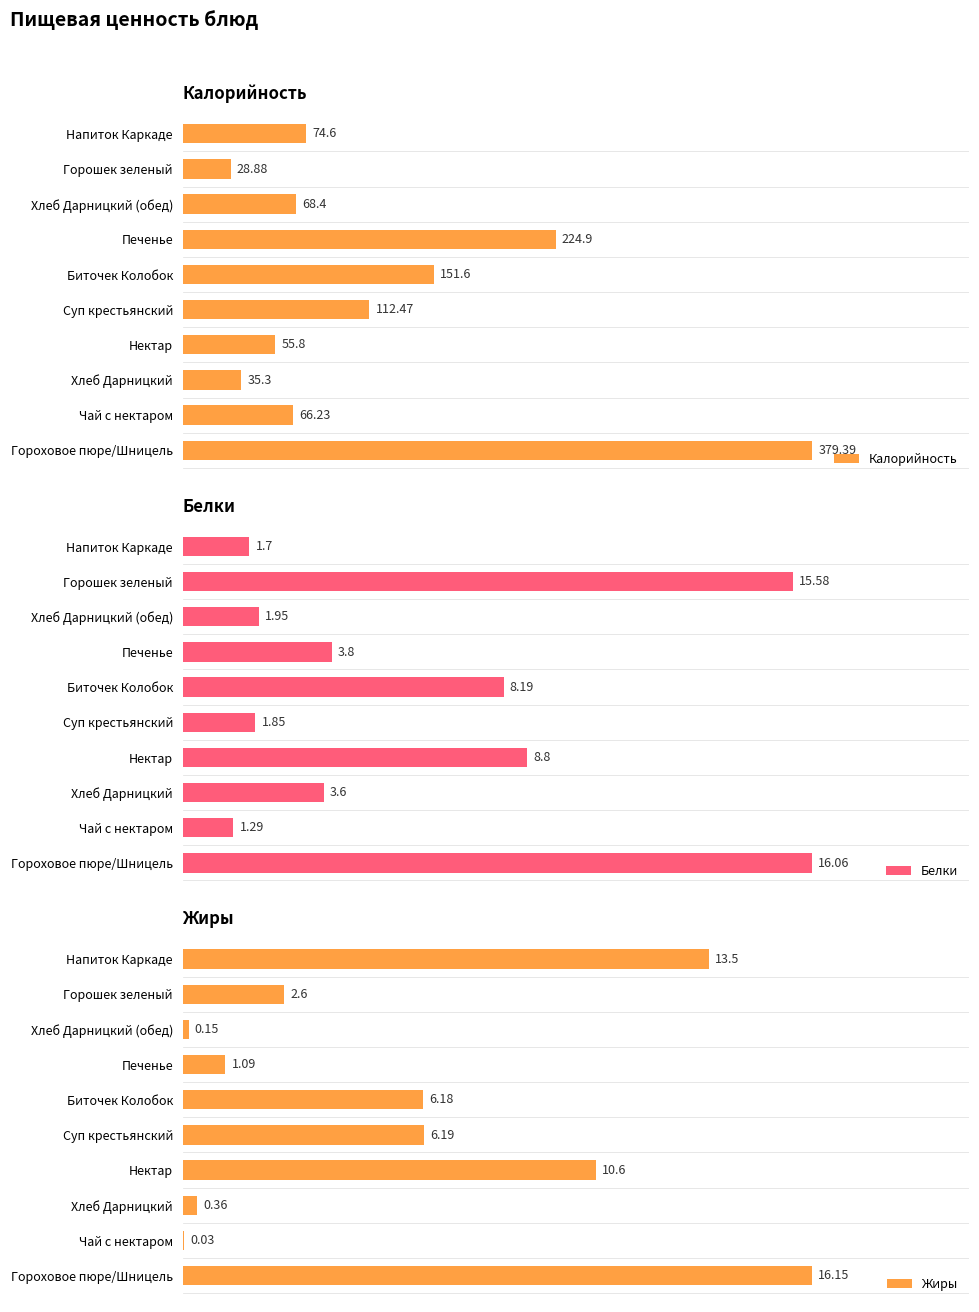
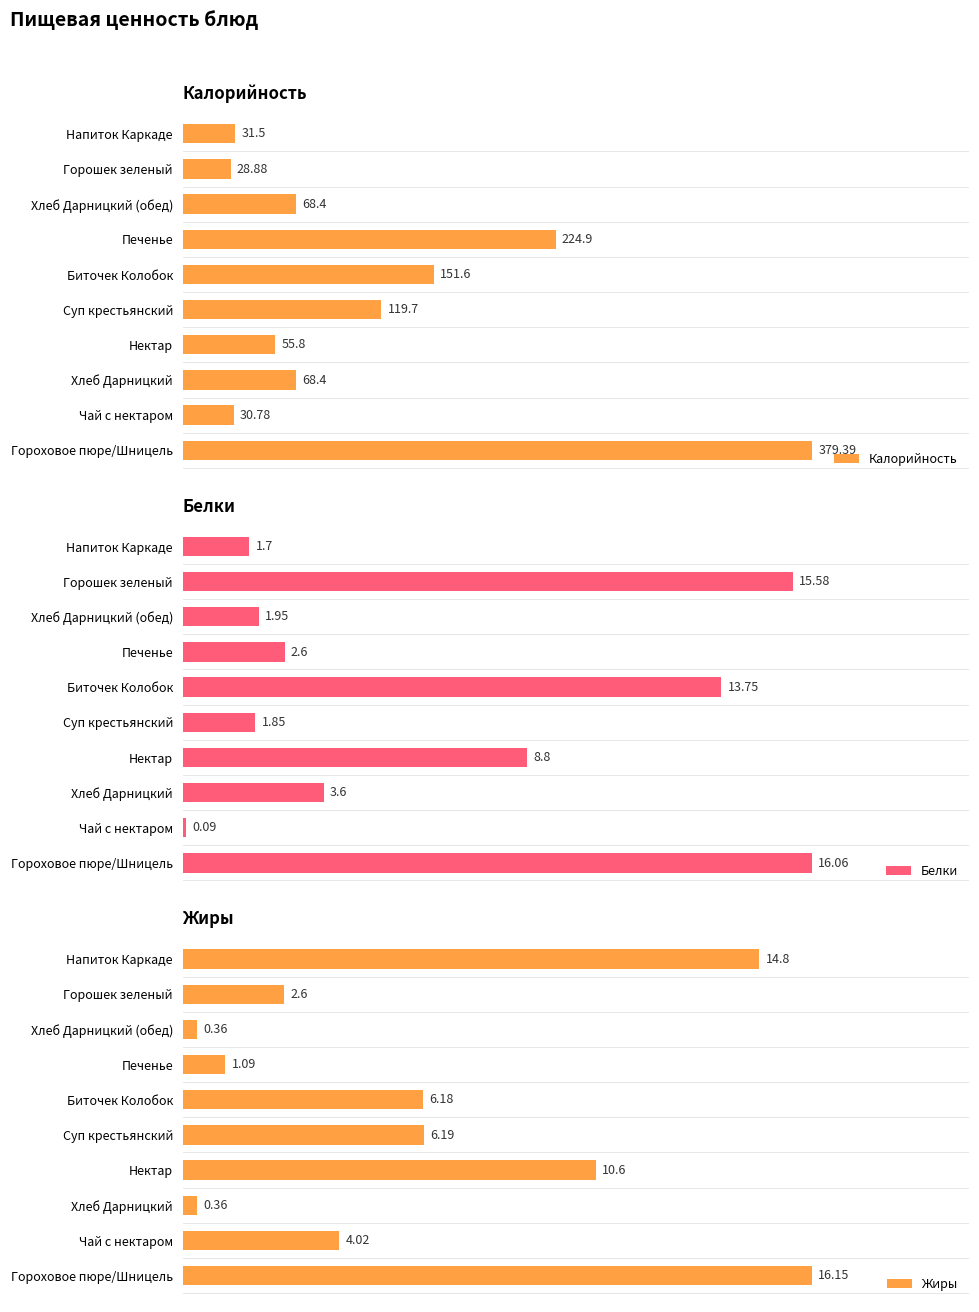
Калорийность, Напиток Каркаде: 74.6 -> 31.5
Калорийность, Суп крестьянский: 112.47 -> 119.7
Калорийность, Хлеб Дарницкий: 35.3 -> 68.4
Калорийность, Чай с нектаром: 66.23 -> 30.78
Белки, Печенье: 3.8 -> 2.6
Белки, Биточек Колобок: 8.19 -> 13.75
Белки, Чай с нектаром: 1.29 -> 0.09
Жиры, Напиток Каркаде: 13.5 -> 14.8
Жиры, Хлеб Дарницкий (обед): 0.15 -> 0.36
Жиры, Чай с нектаром: 0.03 -> 4.02
